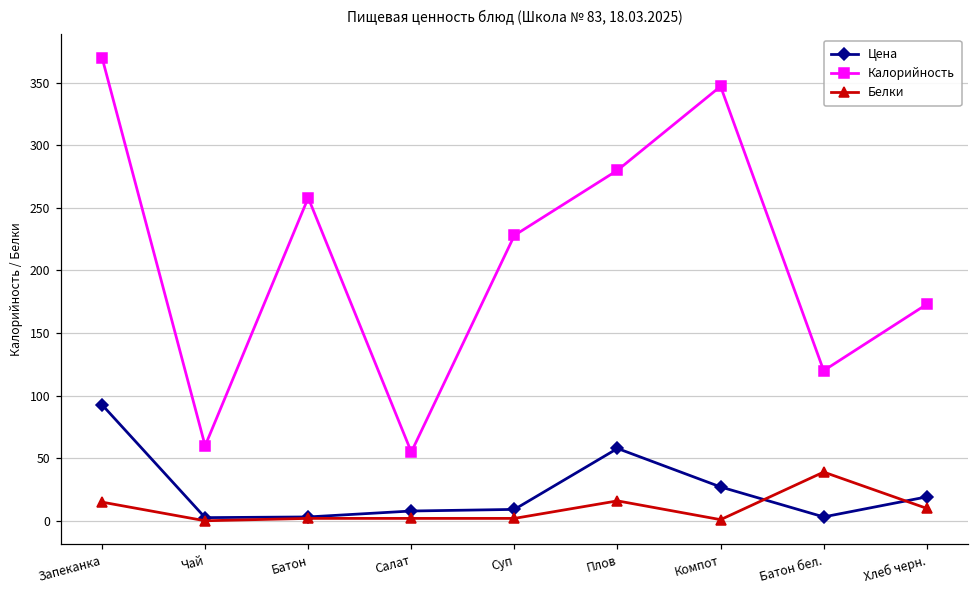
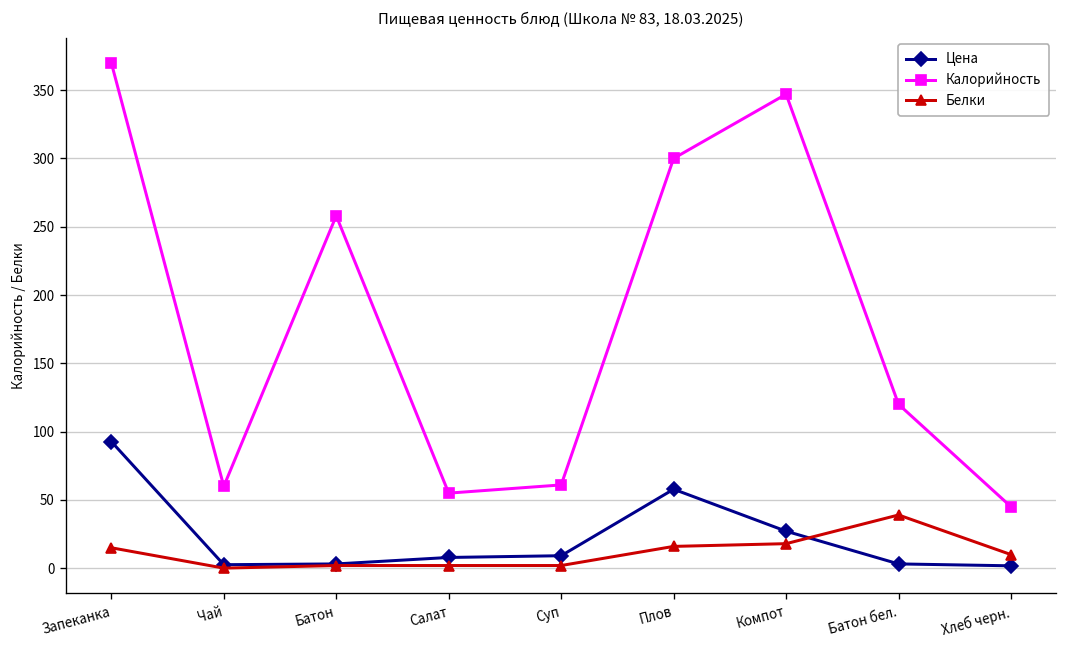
Калорийность, Суп: 228 -> 61
Калорийность, Плов: 280 -> 300
Белки, Компот: 1 -> 18
Цена, Хлеб черн.: 19 -> 2
Калорийность, Хлеб черн.: 173 -> 45
